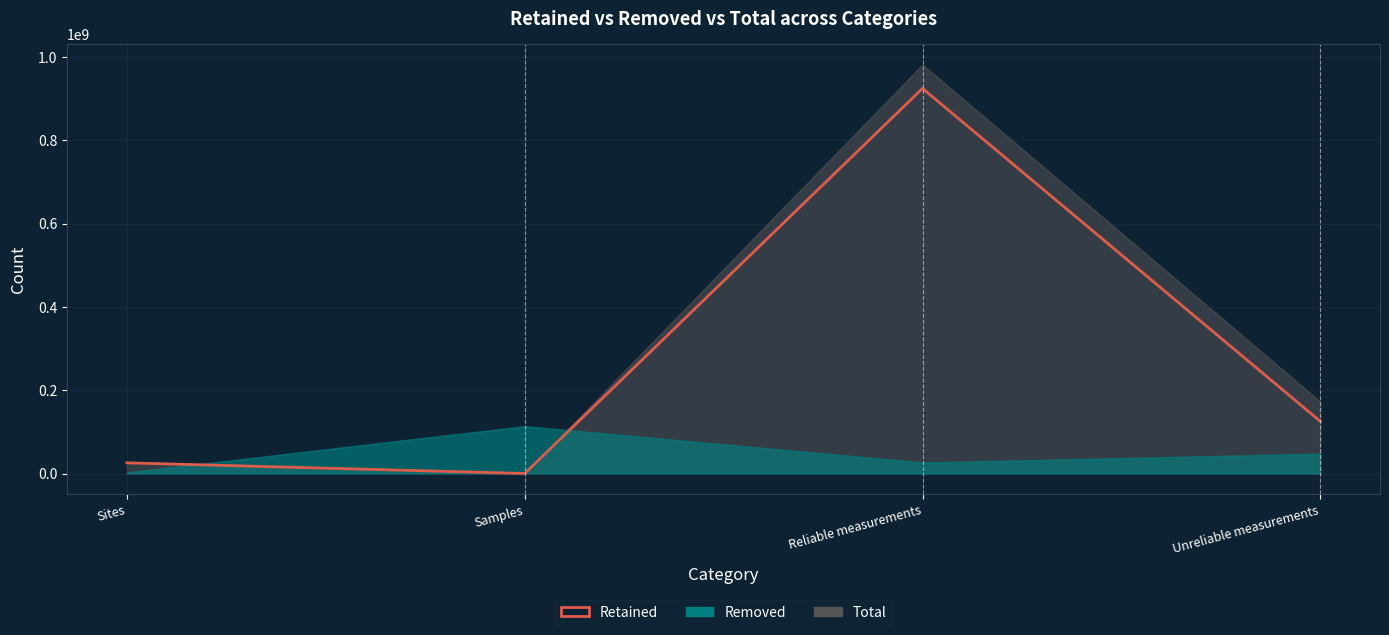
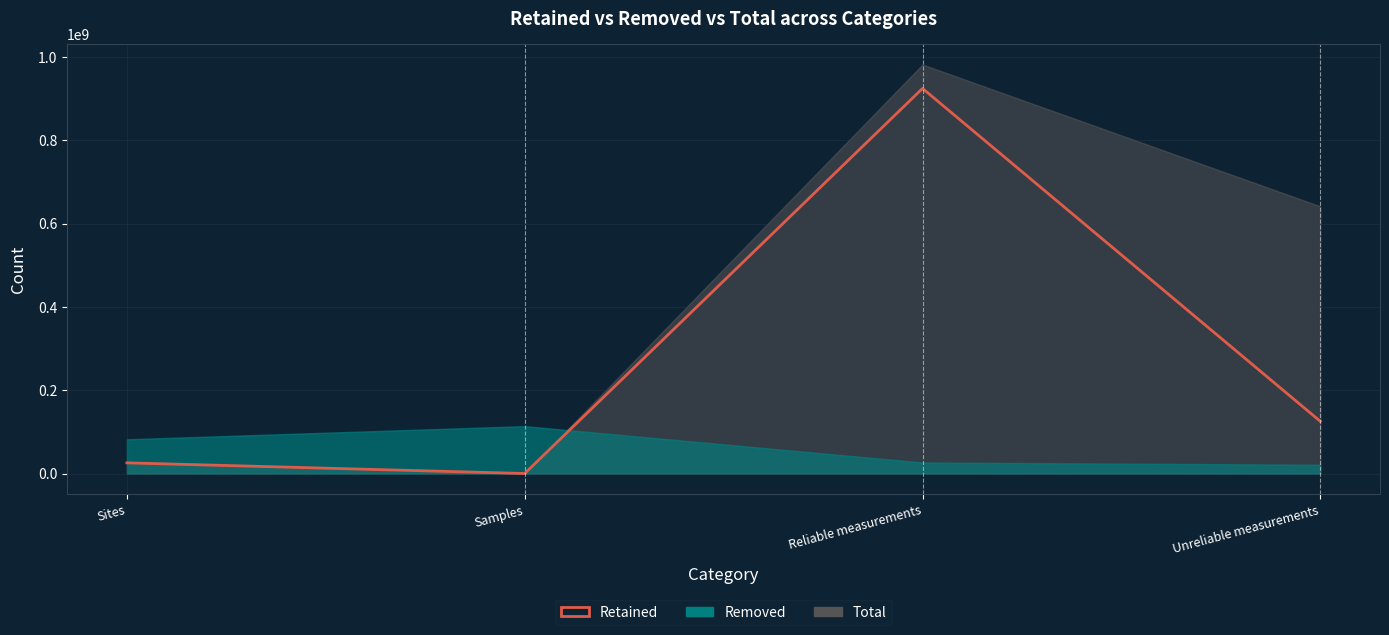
Removed, Sites: 0 -> 80000000
Total, Unreliable measurements: 170000000 -> 640000000
Removed, Unreliable measurements: 50000000 -> 20000000
